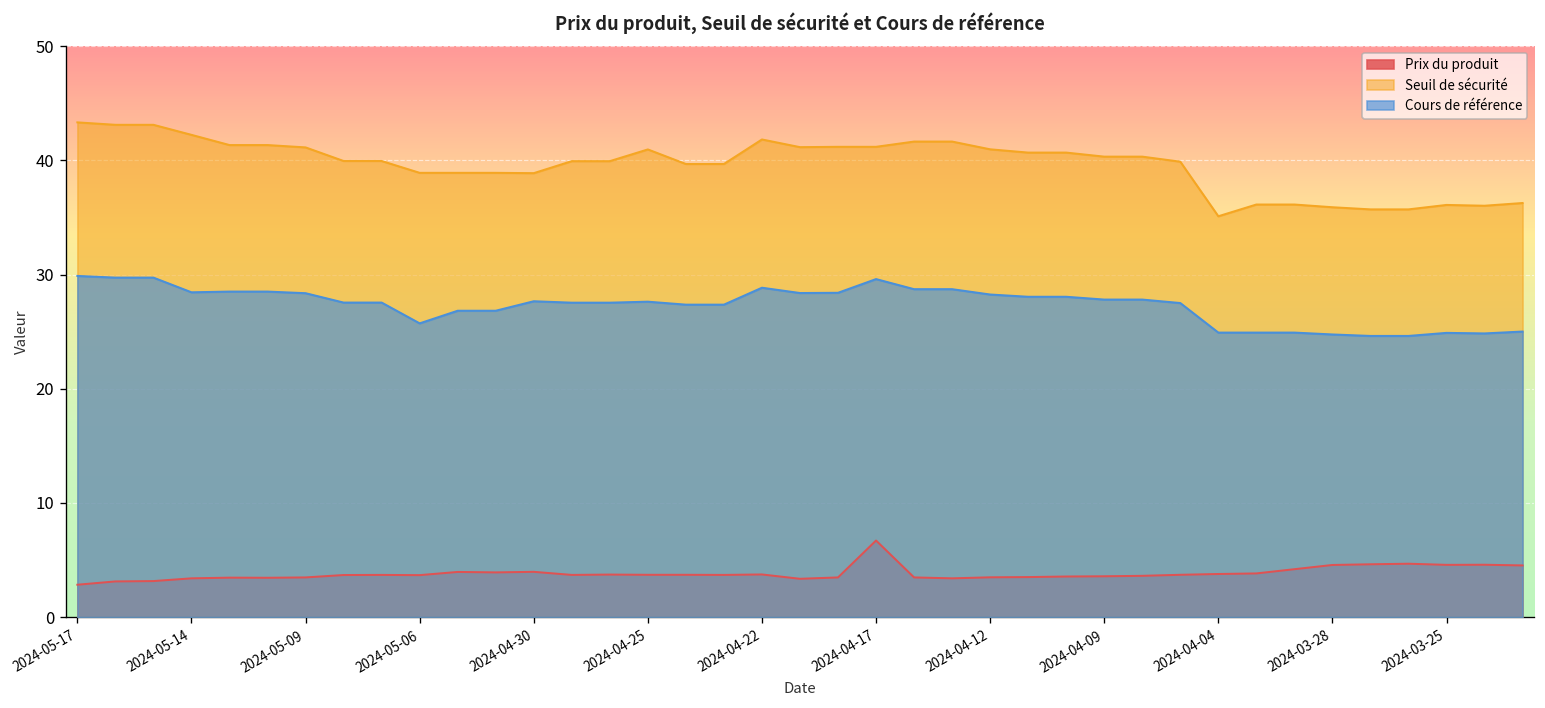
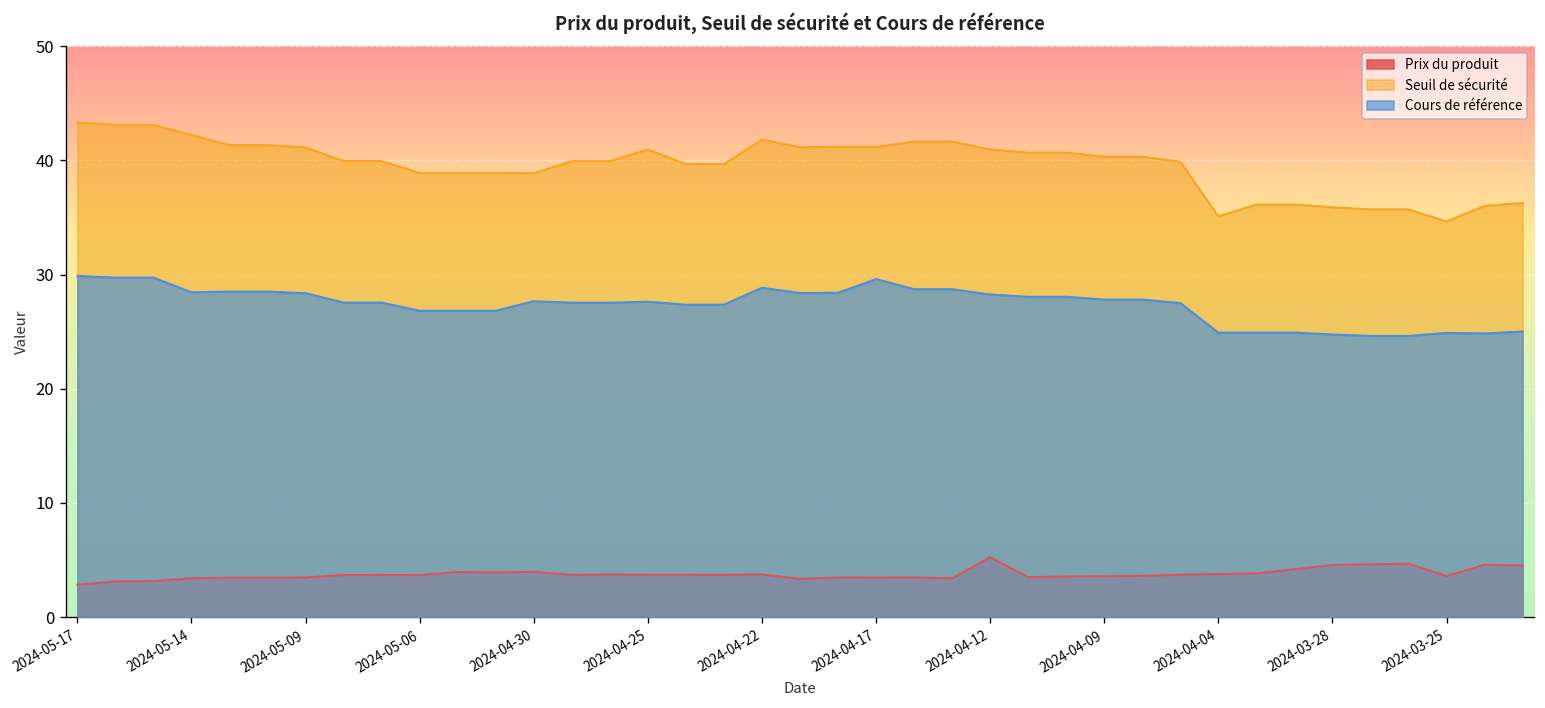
Cours de référence, 2024-05-06: 26 -> 27
Prix du produit, 2024-04-17: 7 -> 3
Prix du produit, 2024-04-12: 3 -> 5
Prix du produit, 2024-03-25: 5 -> 4
Seuil de sécurité, 2024-03-25: 36 -> 35
